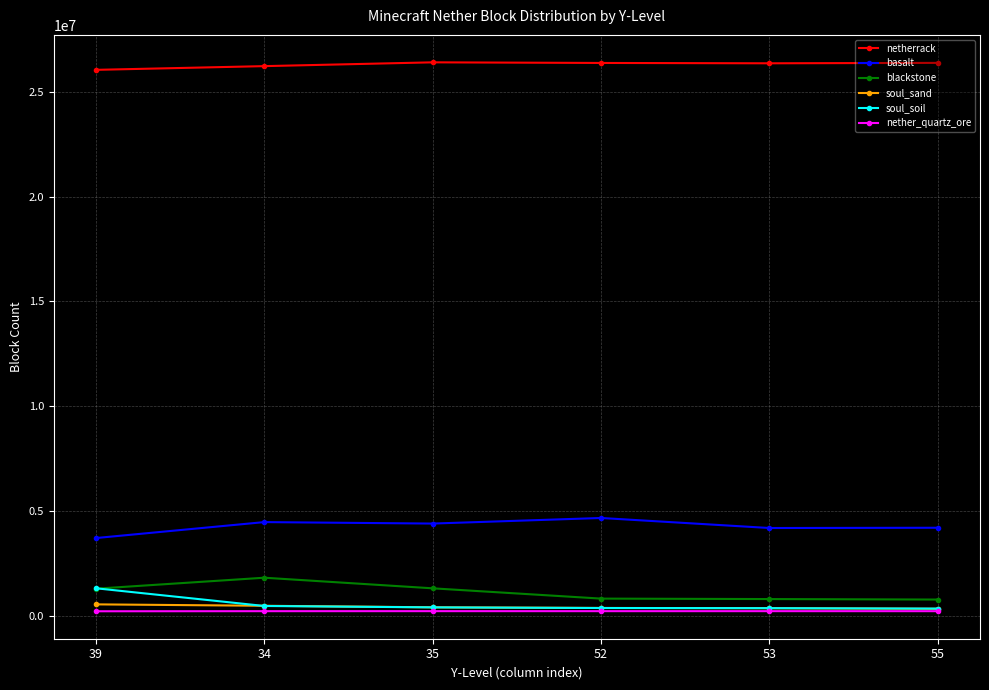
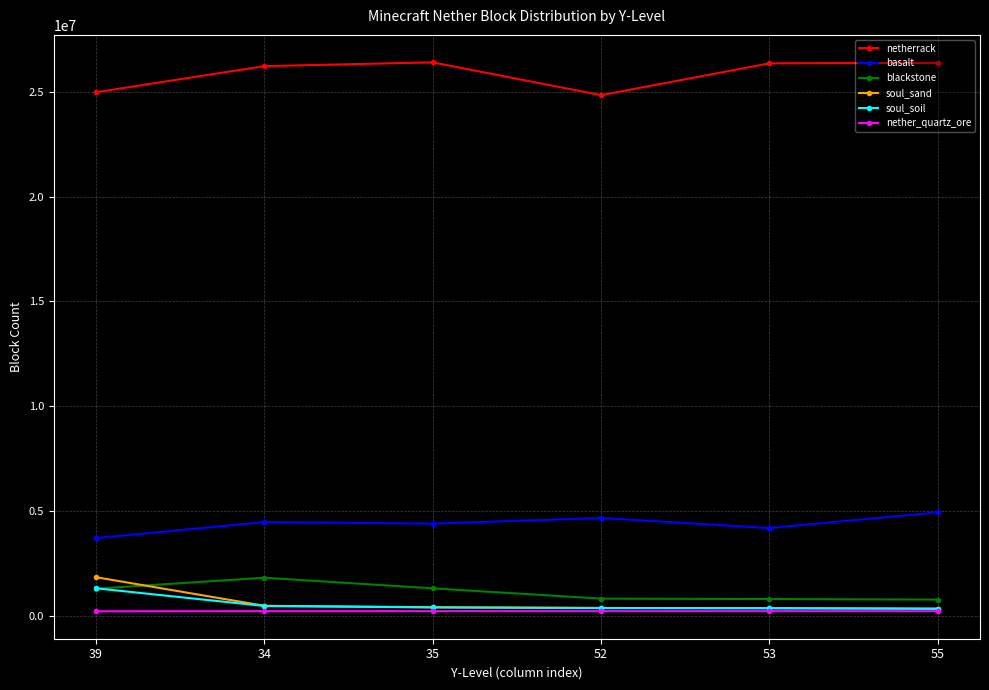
netherrack, 39: 26100000 -> 25000000
soul_sand, 39: 500000 -> 1800000
netherrack, 52: 26400000 -> 24900000
basalt, 55: 4200000 -> 4900000
